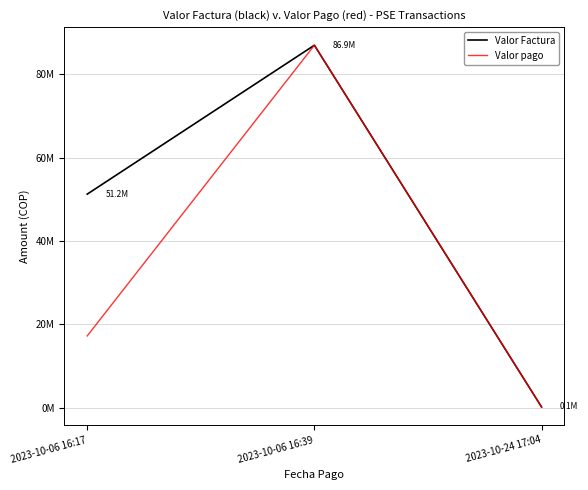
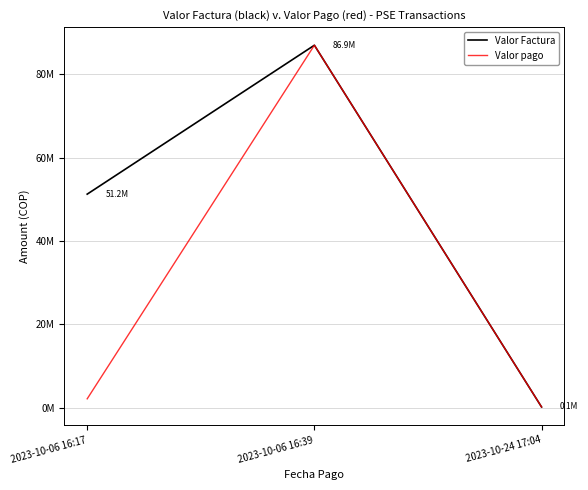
Valor pago, 2023-10-06 16:17: 17000000 -> 2000000
